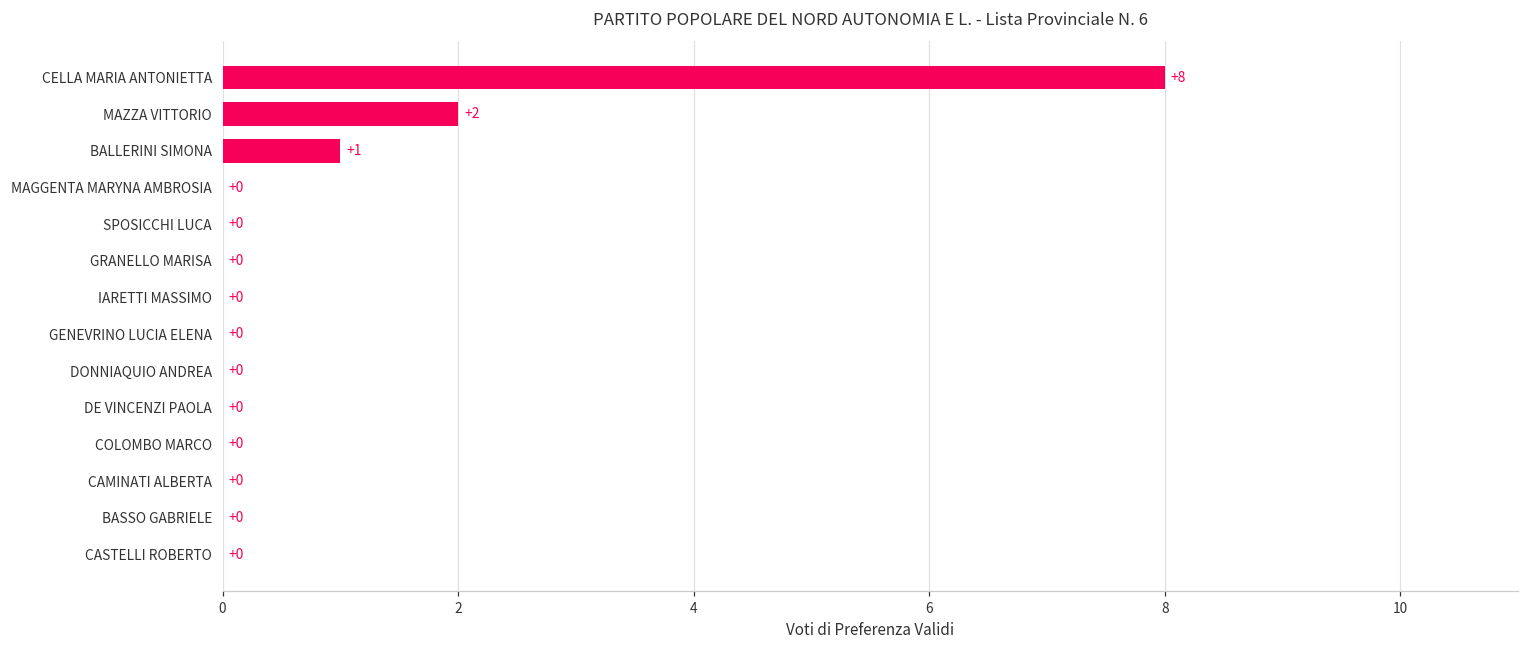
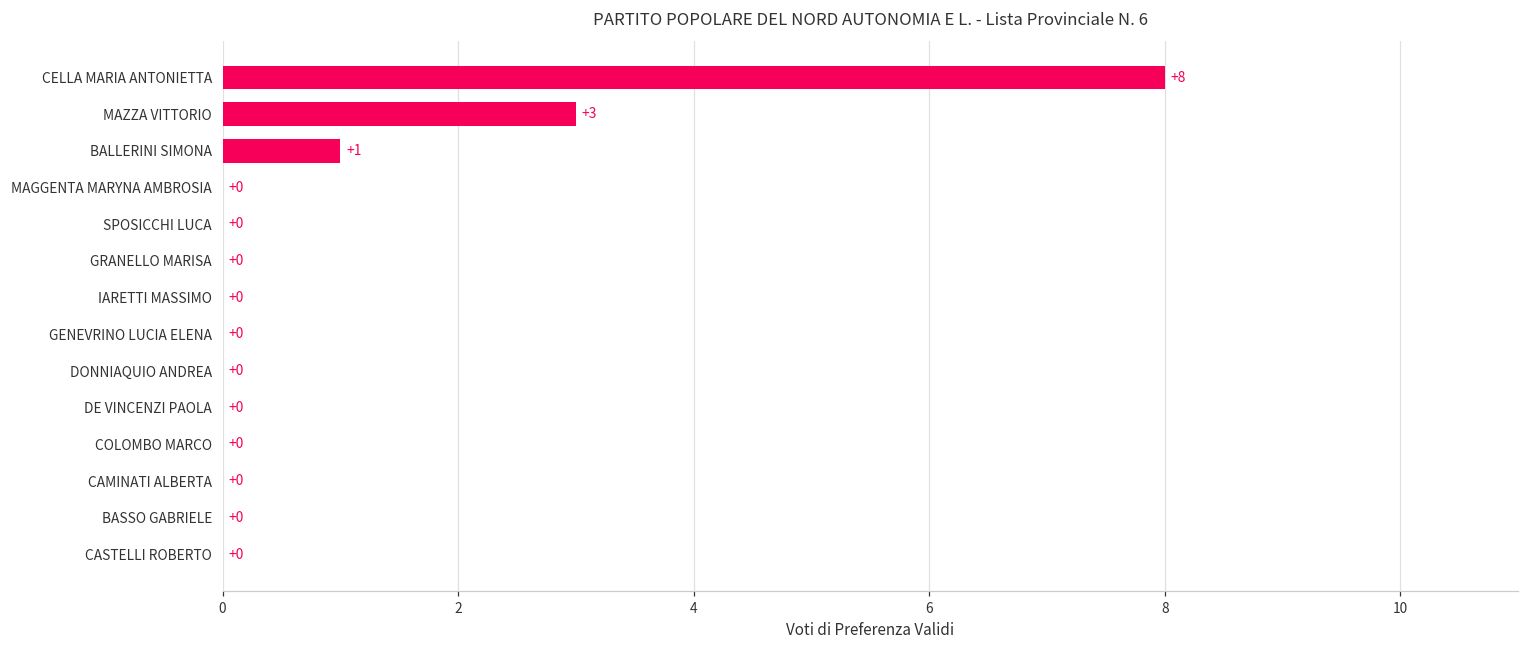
MAZZA VITTORIO: +2 -> +3
